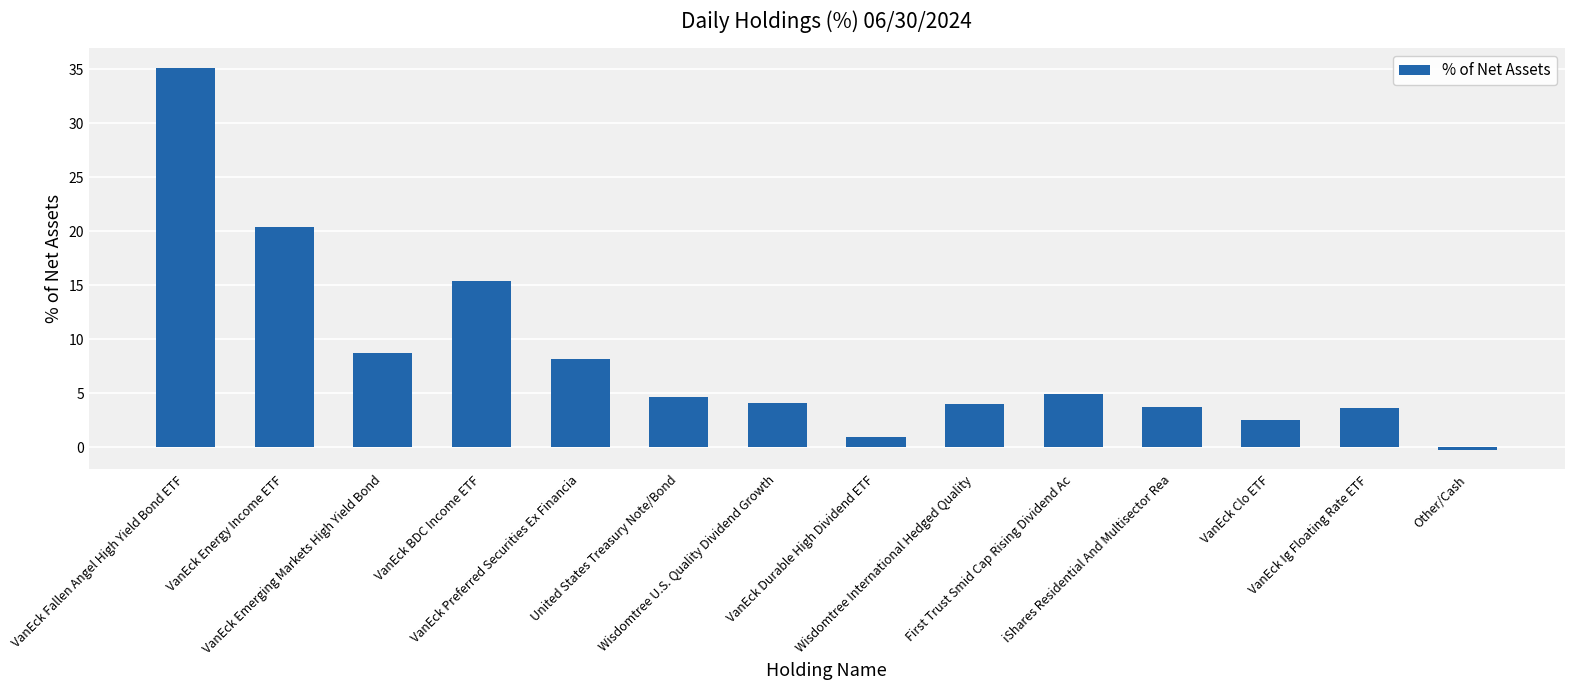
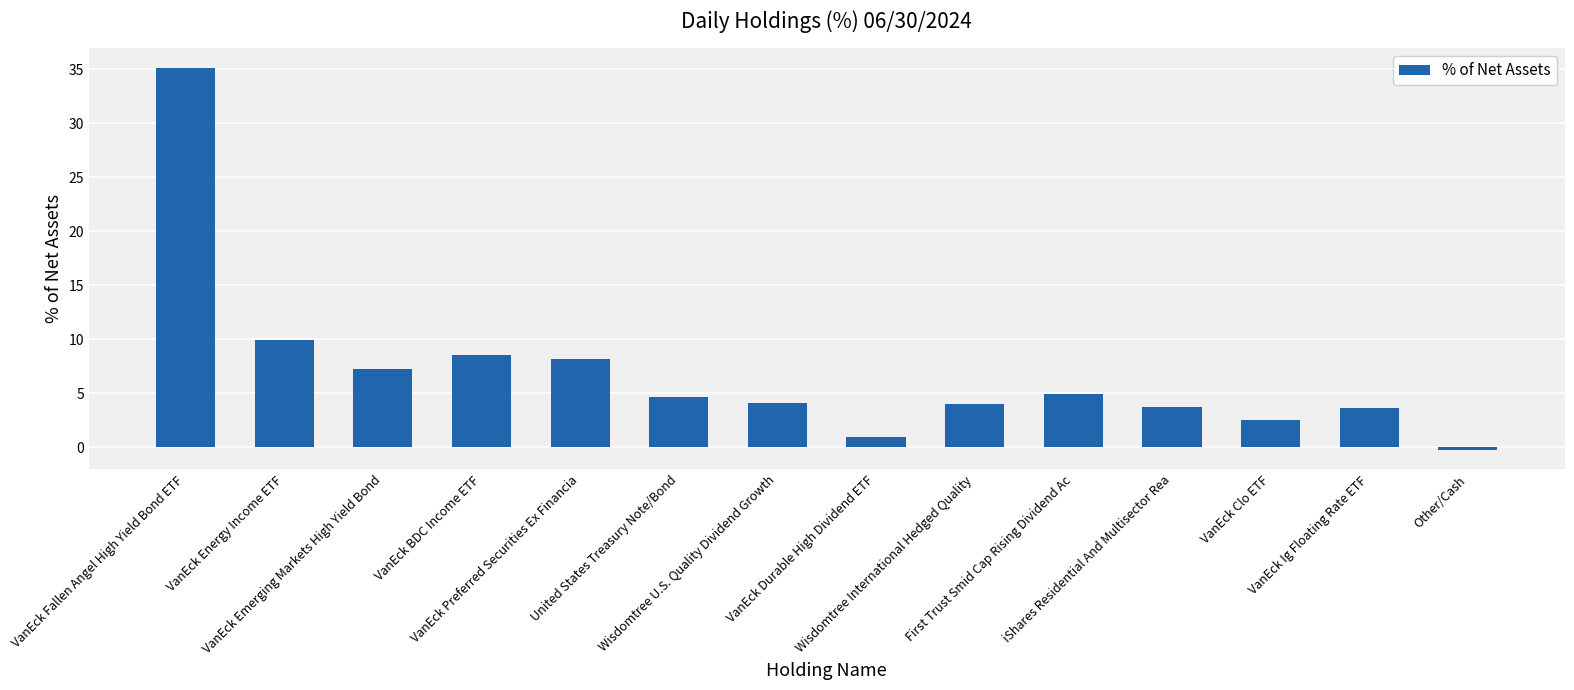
VanEck Energy Income ETF: 20.4 -> 9.9
VanEck Emerging Markets High Yield Bond: 8.8 -> 7.3
VanEck BDC Income ETF: 15.4 -> 8.5
